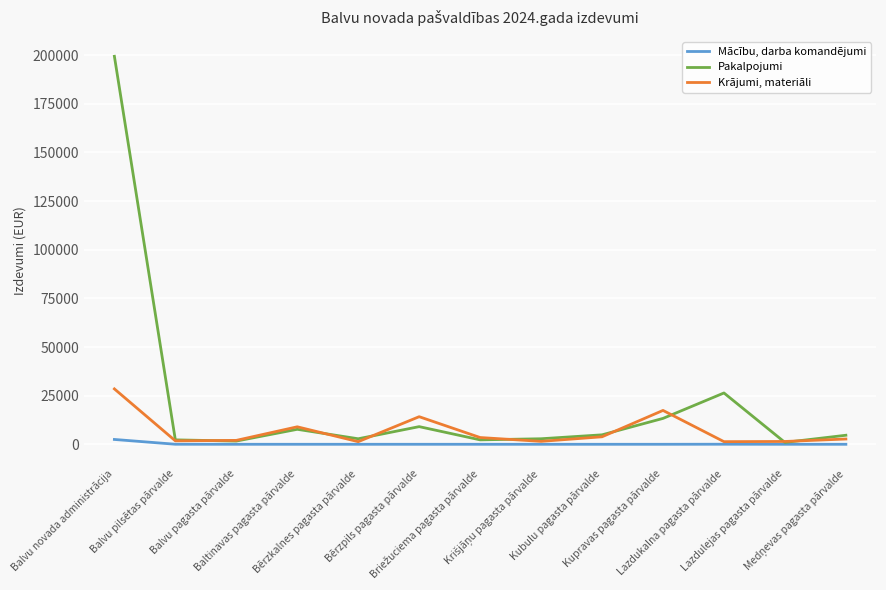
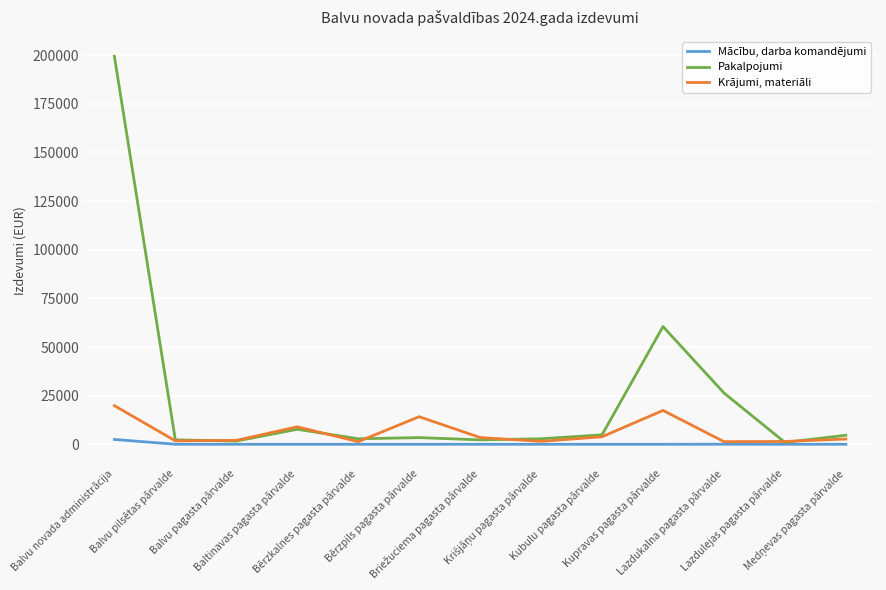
Krājumi, materiāli, Balvu novada administrācija: 28000 -> 20000
Pakalpojumi, Bērzpils pagasta pārvalde: 9000 -> 3000
Pakalpojumi, Kupravas pagasta pārvalde: 13000 -> 61000
